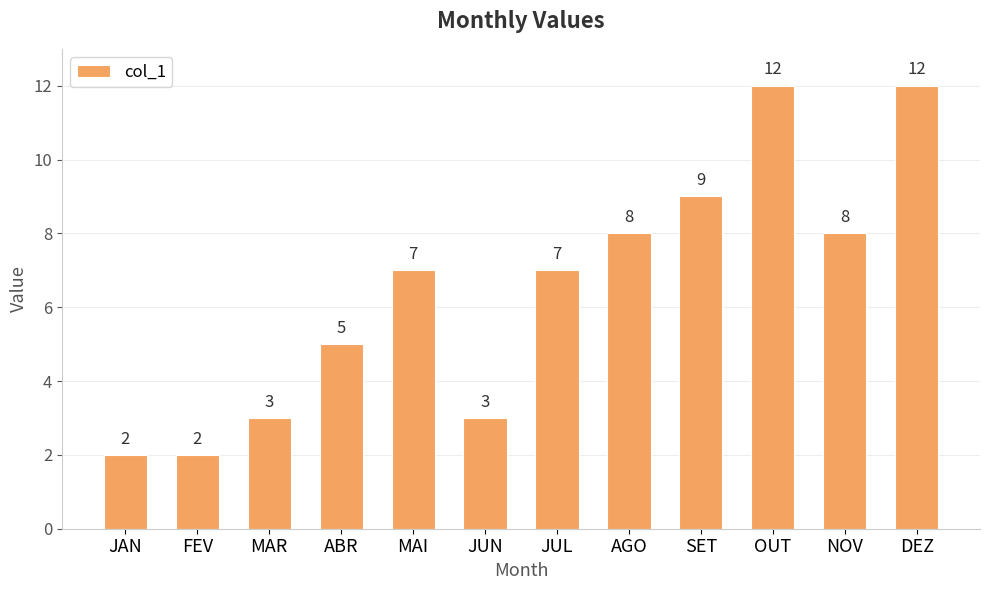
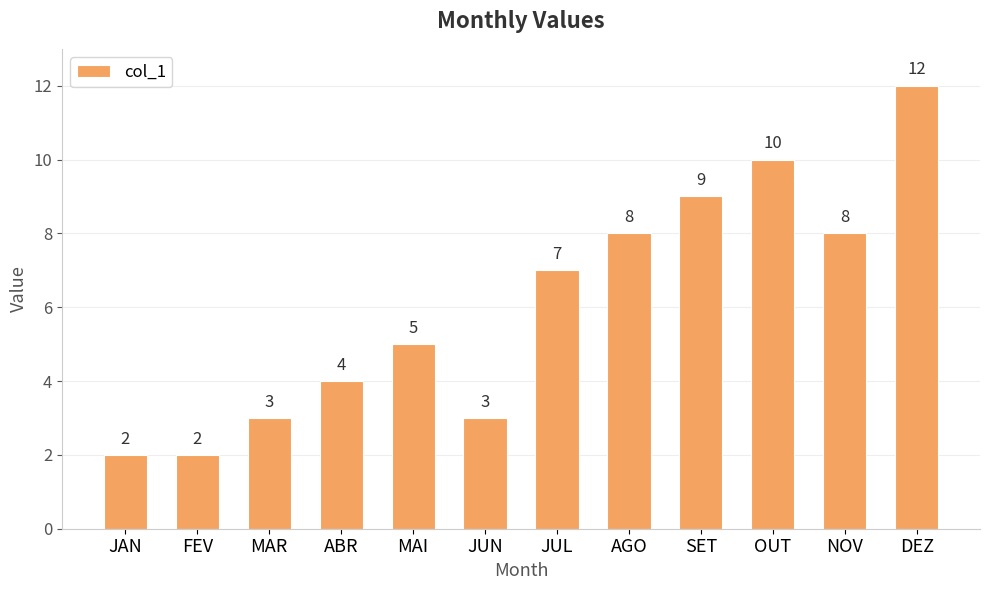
ABR: 5 -> 4
MAI: 7 -> 5
OUT: 12 -> 10
